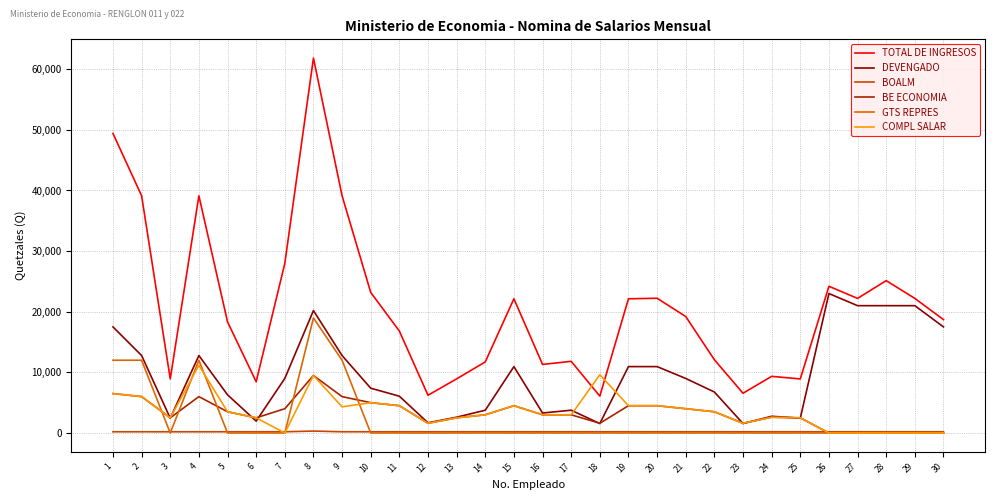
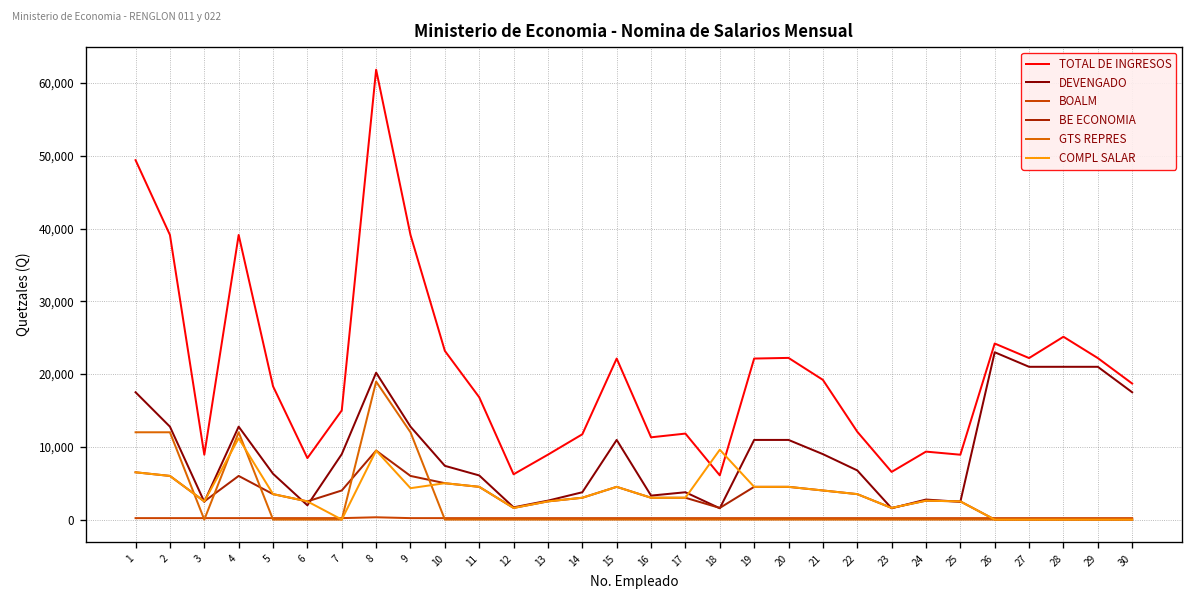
TOTAL DE INGRESOS, 7: 28,000 -> 15,000
